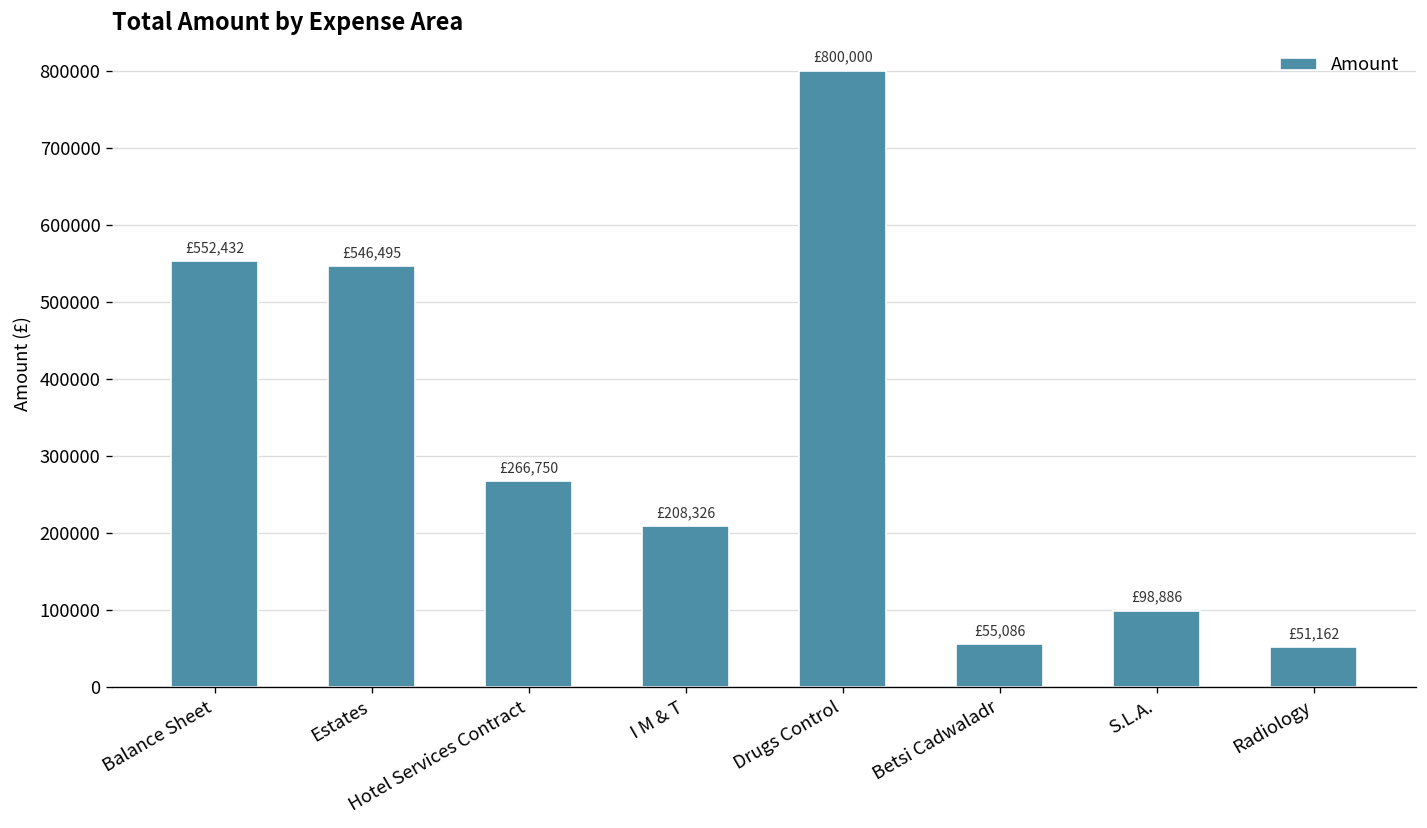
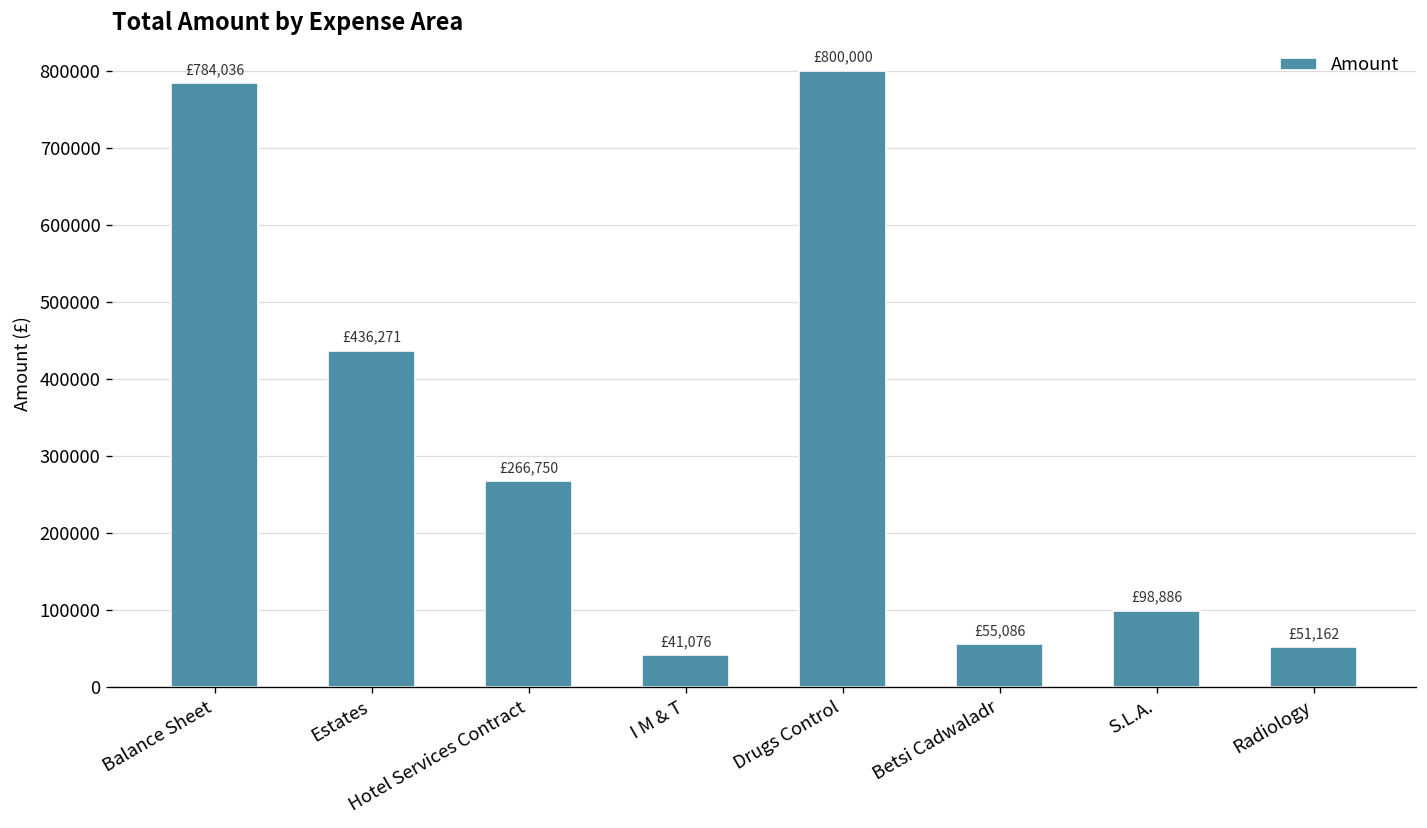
Balance Sheet: £552,432 -> £784,036
Estates: £546,495 -> £436,271
I M & T: £208,326 -> £41,076
